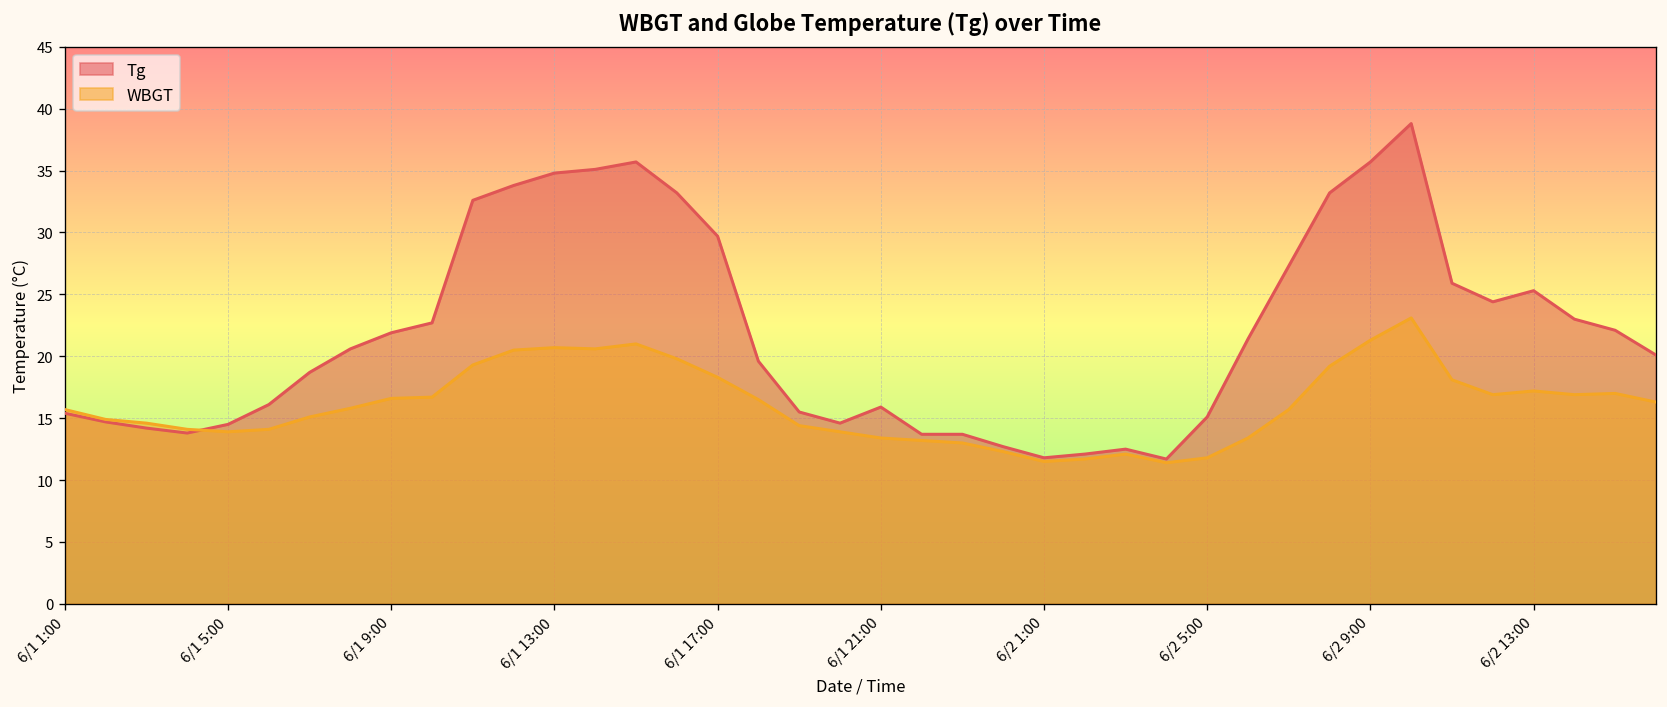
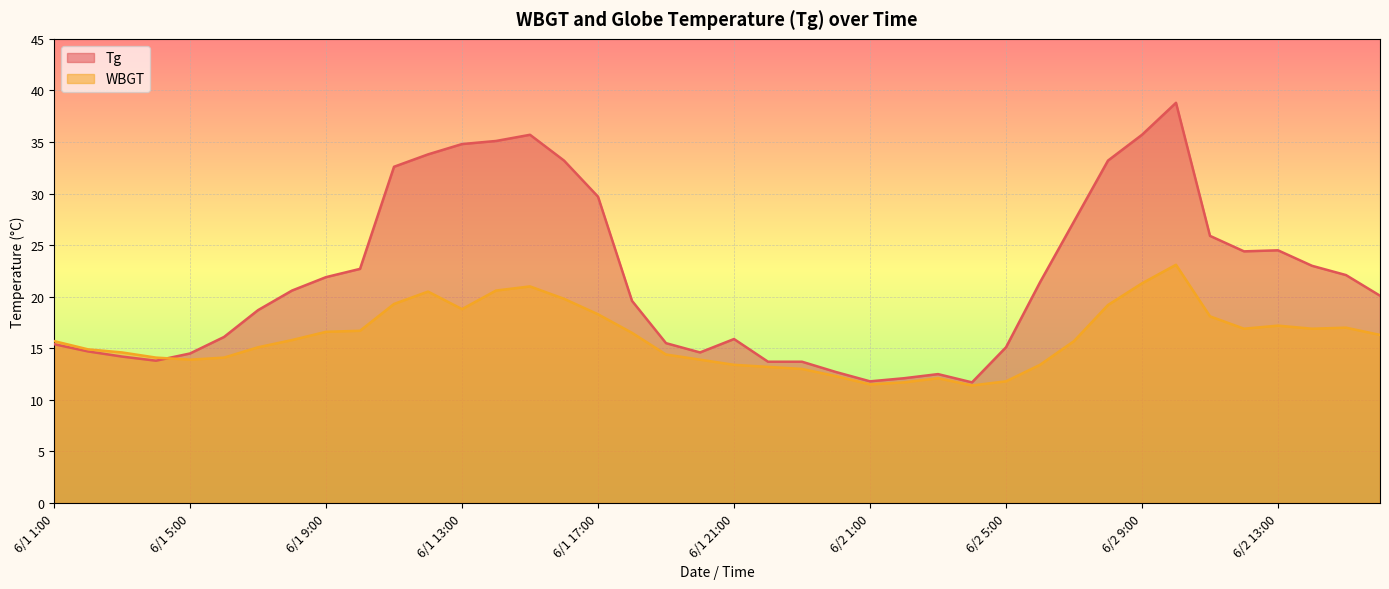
WBGT, 6/1 13:00: 20.7 -> 18.8
Tg, 6/2 13:00: 25.3 -> 24.5
